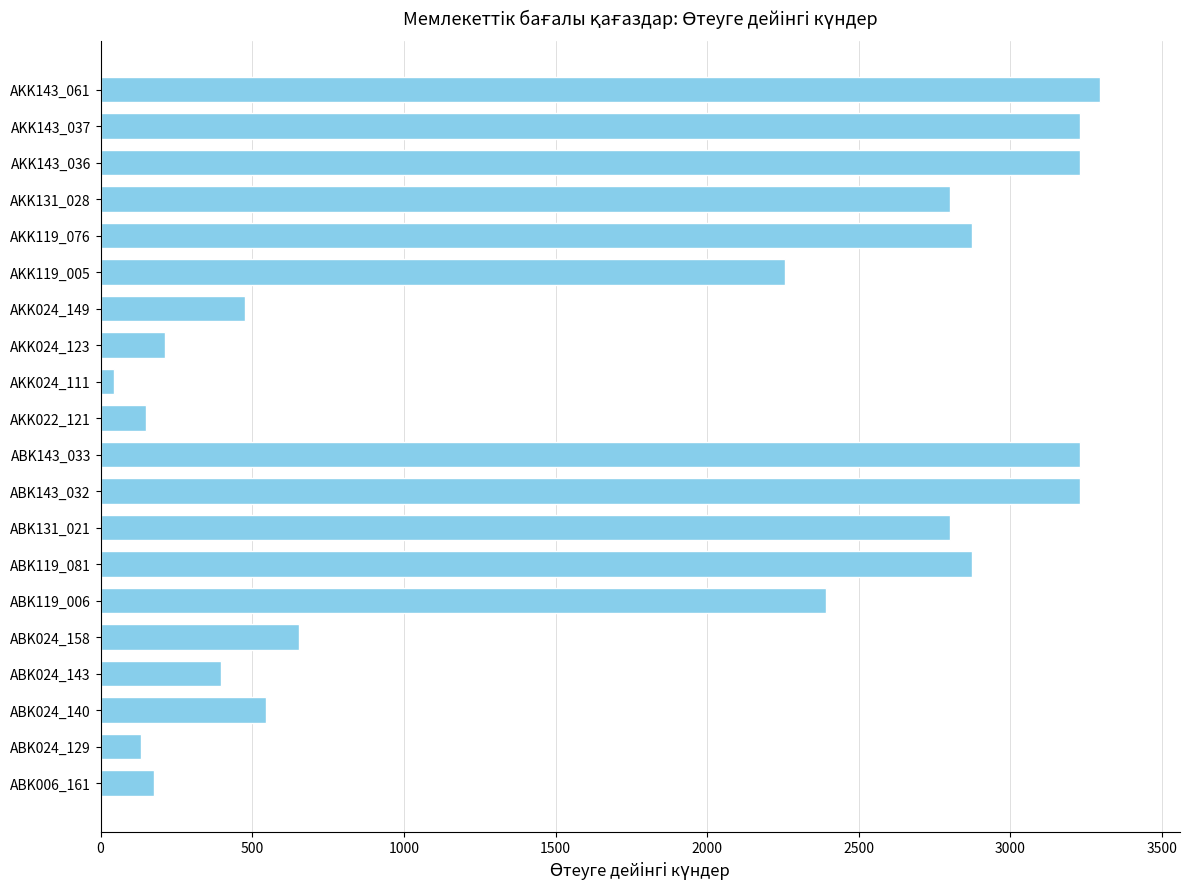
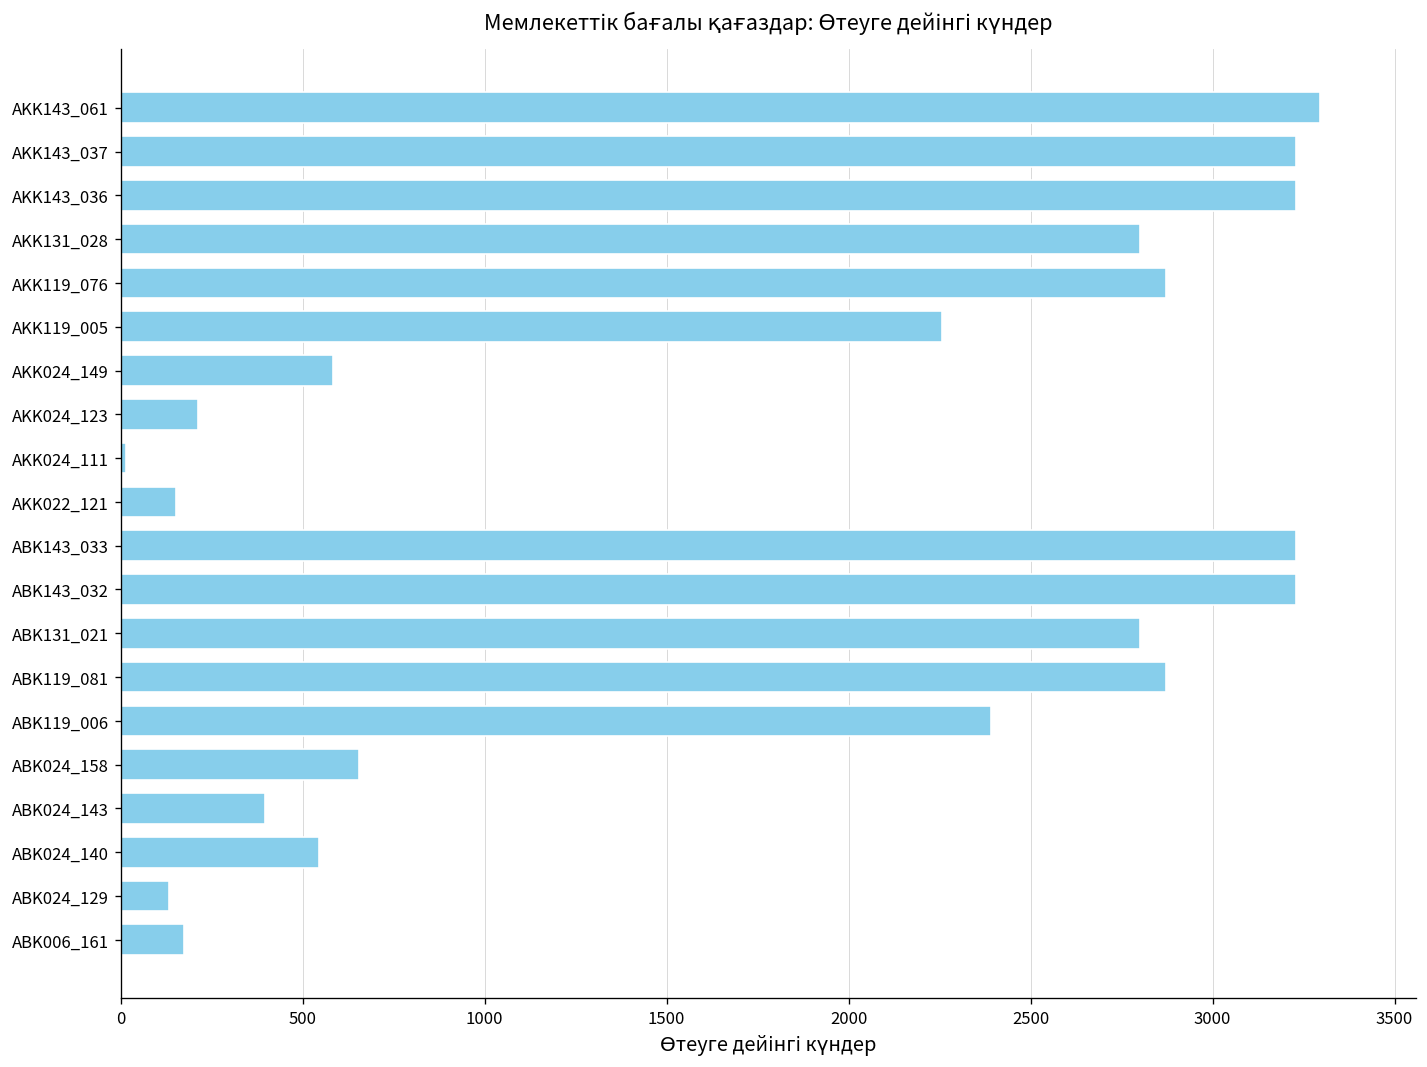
AKK024_149: 480 -> 580
AKK024_111: 40 -> 10
